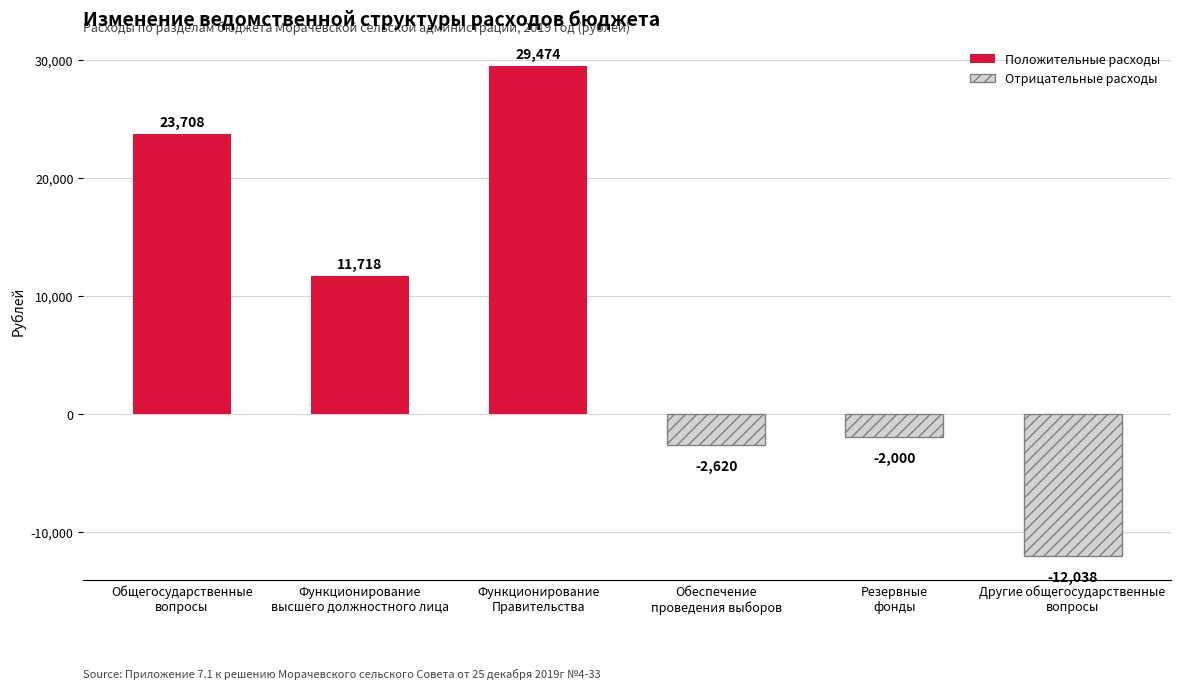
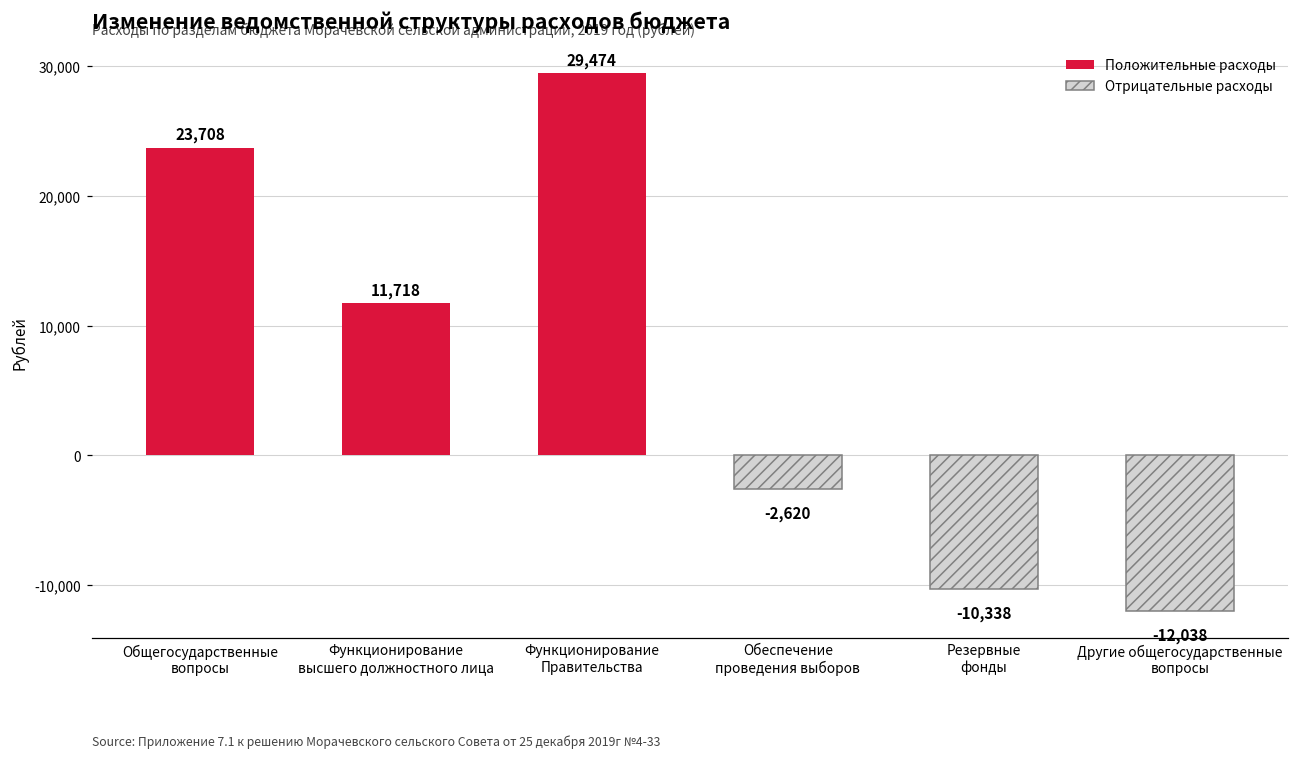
Резервные фонды: -2,000 -> -10,338
